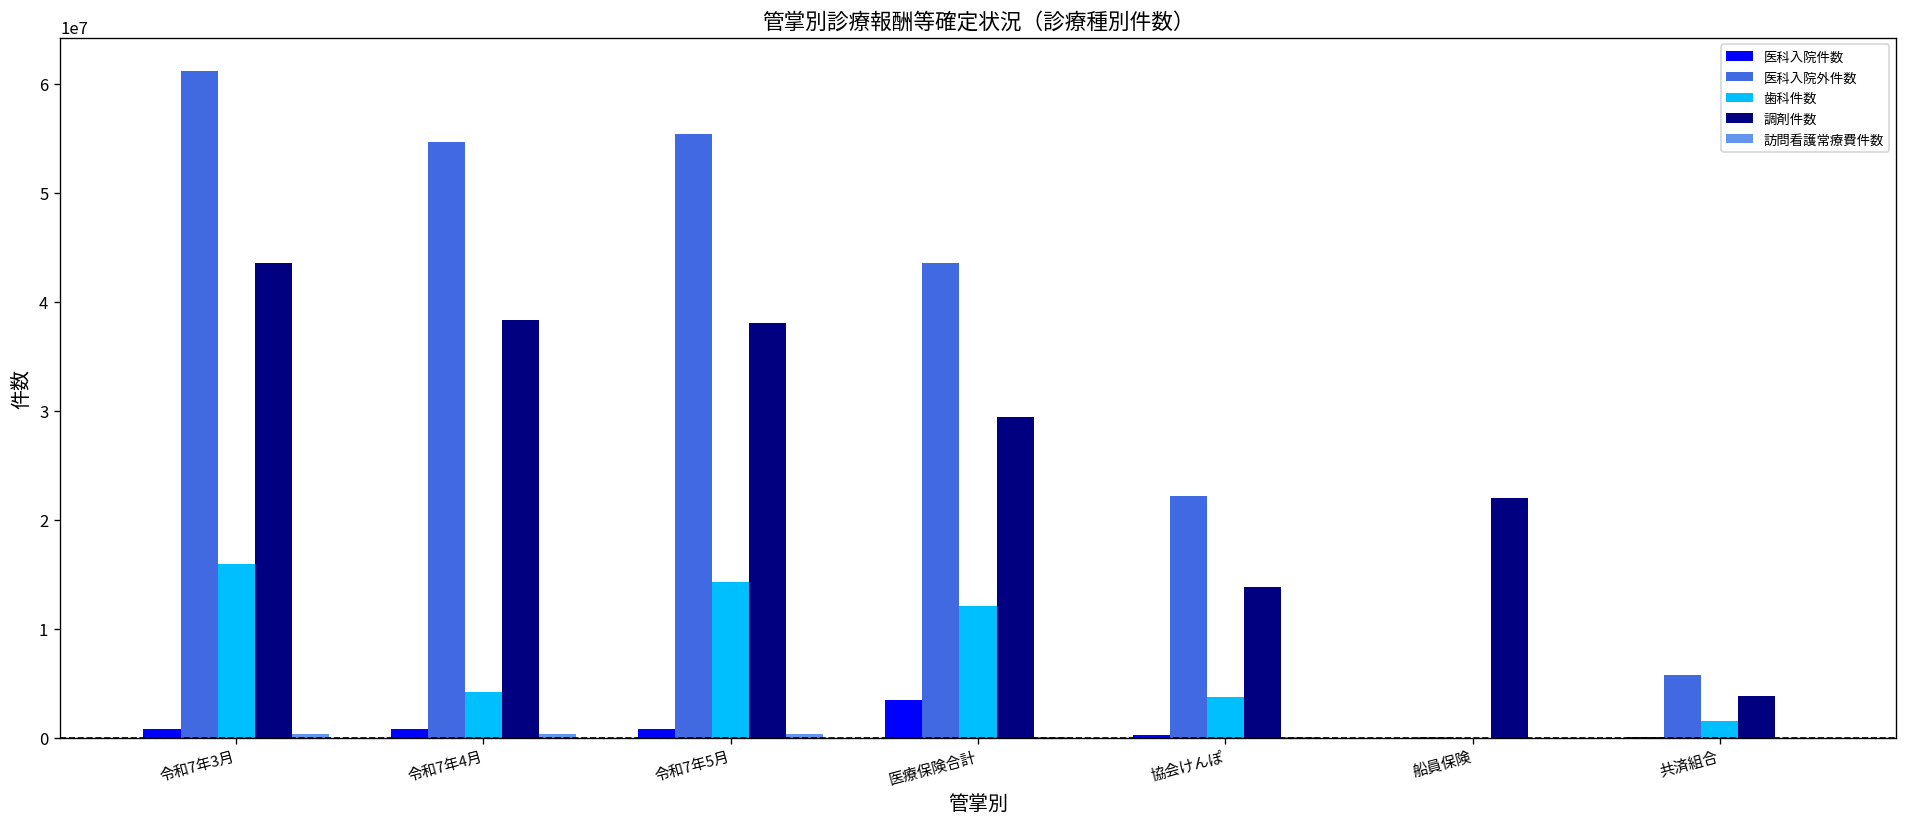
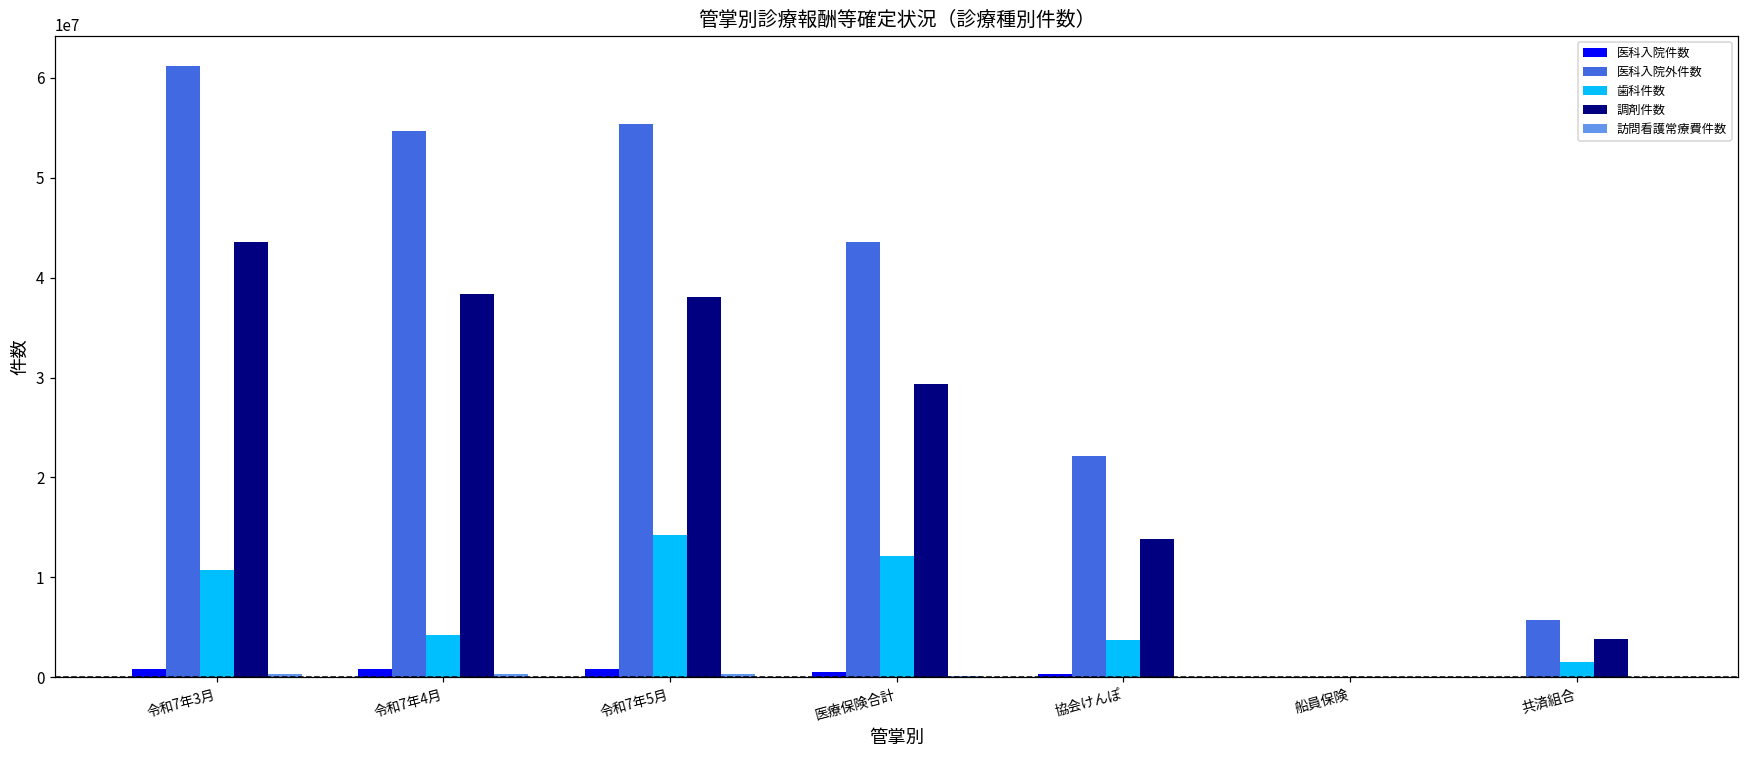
歯科件数, 令和7年3月: 16000000 -> 11000000
医科入院件数, 医療保険合計: 4000000 -> 1000000
調剤件数, 船員保険: 22000000 -> 0
